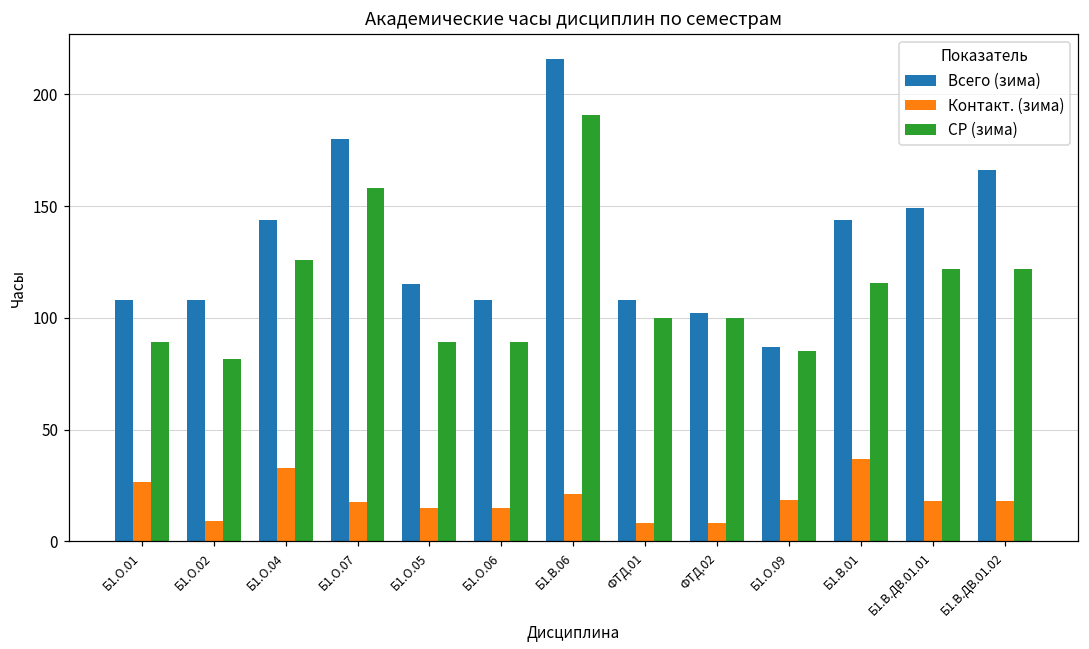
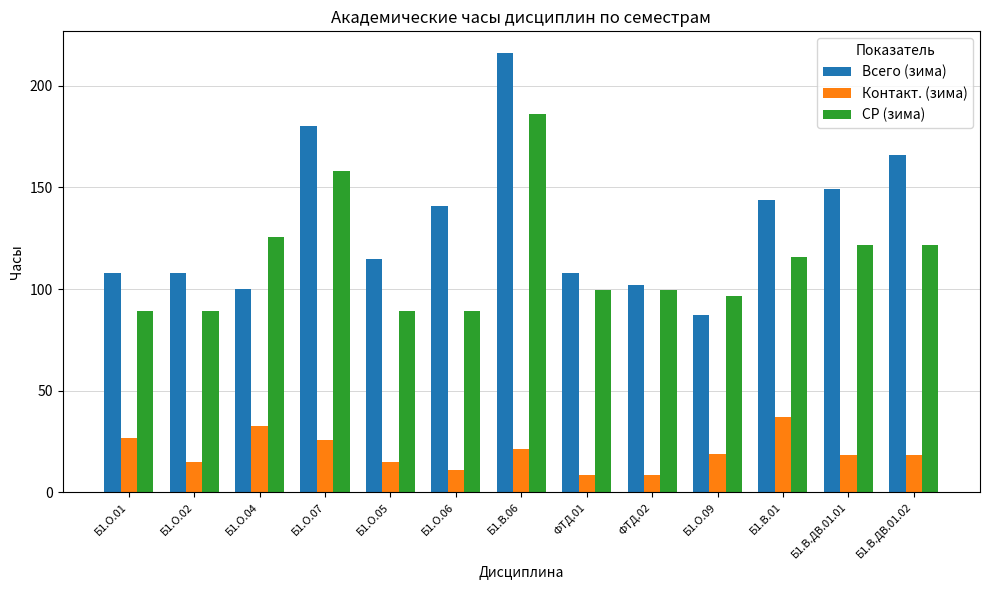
Контакт. (зима), Б1.О.02: 9 -> 15
СР (зима), Б1.О.02: 81 -> 89
Всего (зима), Б1.О.04: 144 -> 100
Контакт. (зима), Б1.О.07: 18 -> 26
Всего (зима), Б1.О.06: 108 -> 141
Контакт. (зима), Б1.О.06: 15 -> 11
СР (зима), Б1.В.06: 191 -> 186
СР (зима), Б1.О.09: 85 -> 97
